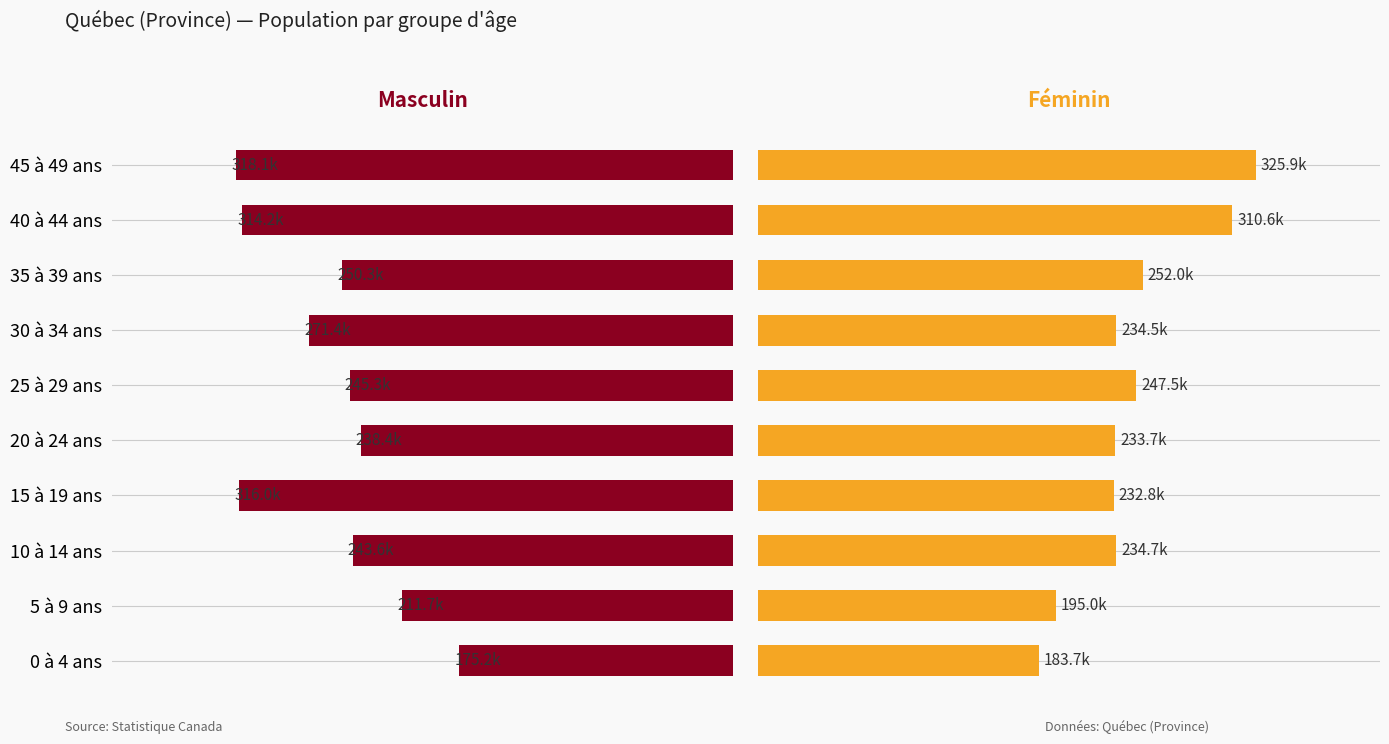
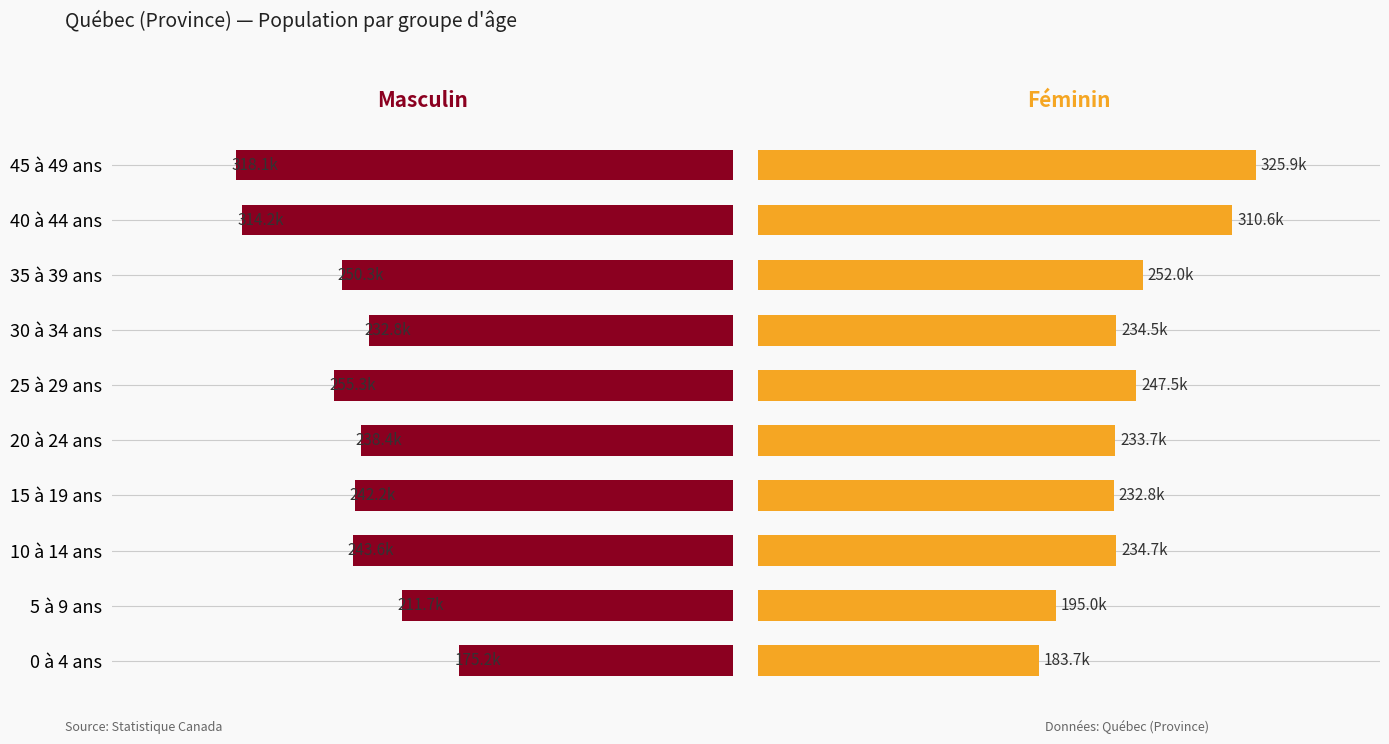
Masculin, 30 à 34 ans: 271.4k -> 232.8k
Masculin, 25 à 29 ans: 245.3k -> 255.3k
Masculin, 15 à 19 ans: 316.0k -> 242.2k
